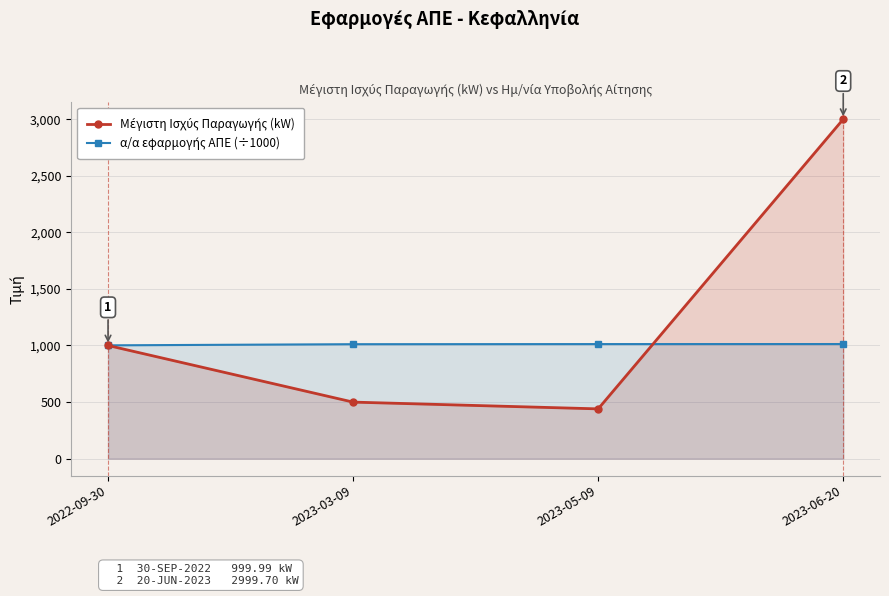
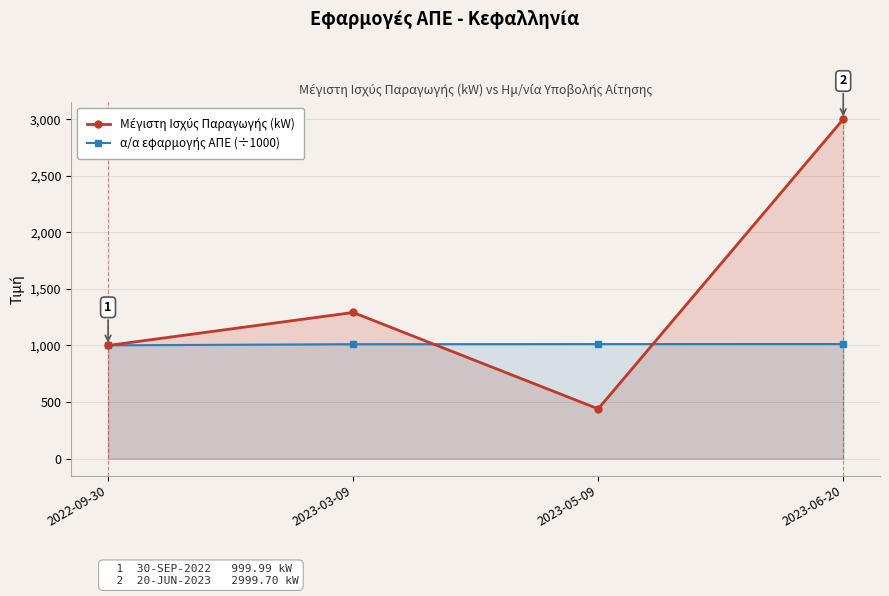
Μέγιστη Ισχύς Παραγωγής (kW), 2023-03-09: 500 -> 1,290
